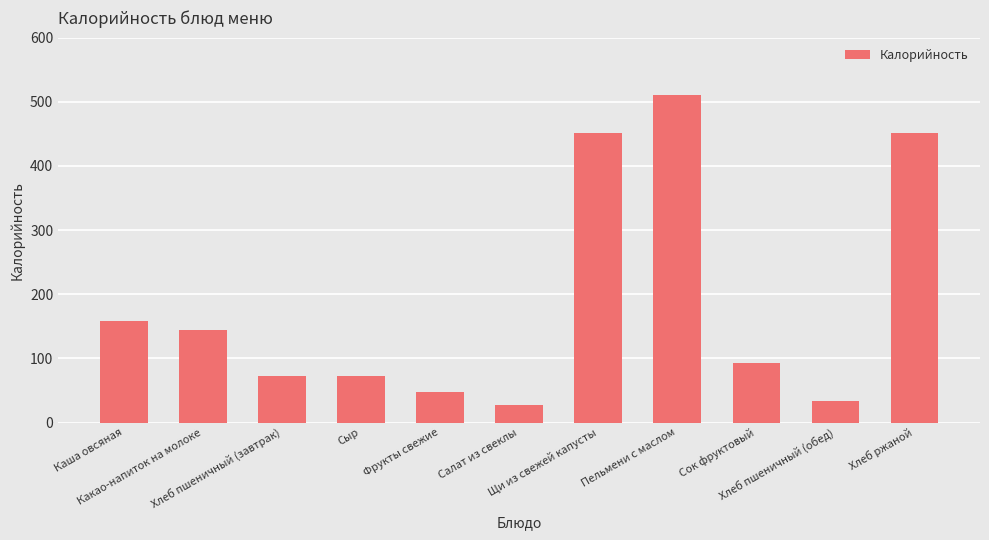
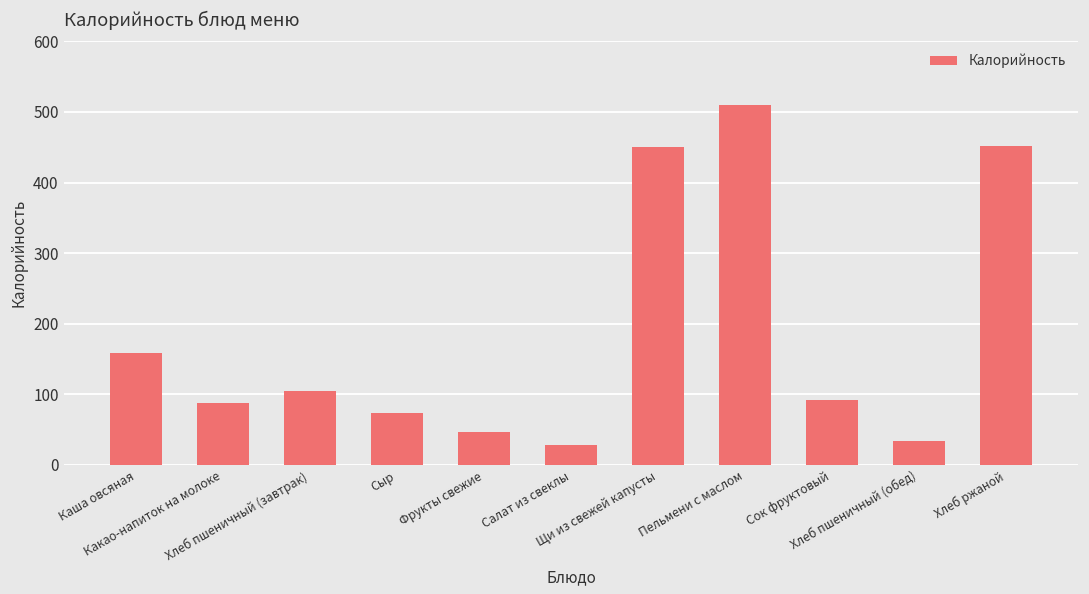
Какао-напиток на молоке: 140 -> 90
Хлеб пшеничный (завтрак): 70 -> 110
